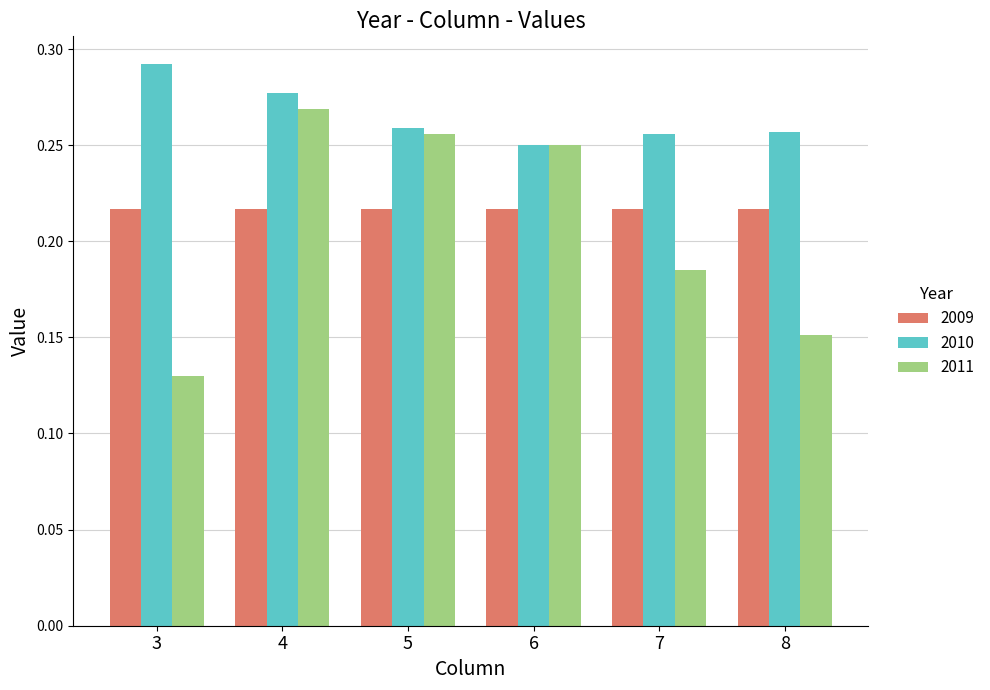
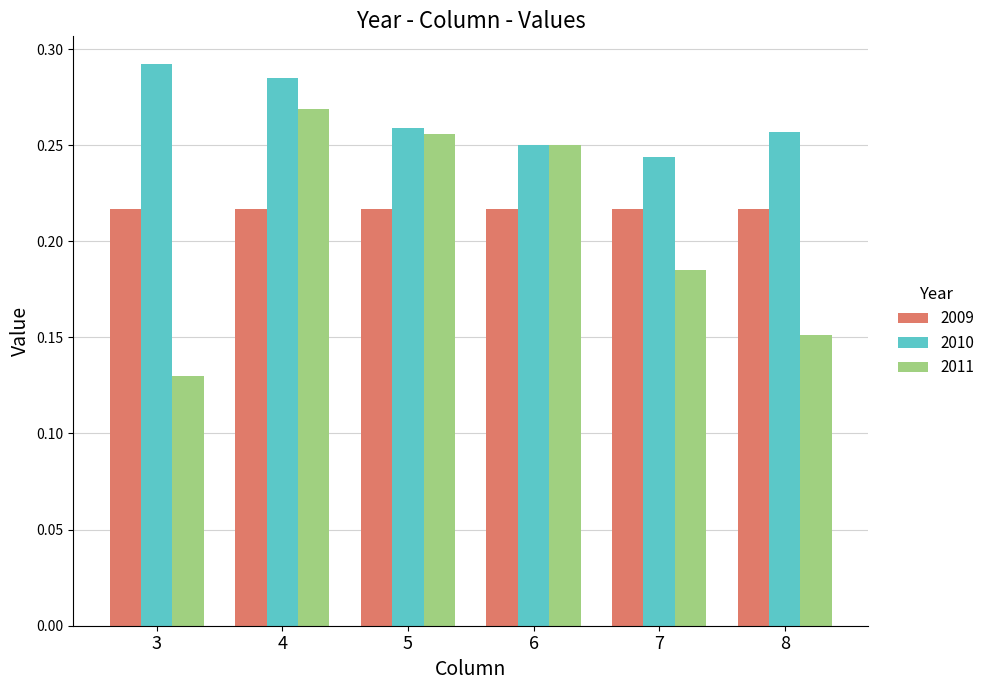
2010, 4: 0.277 -> 0.285
2010, 7: 0.256 -> 0.244
